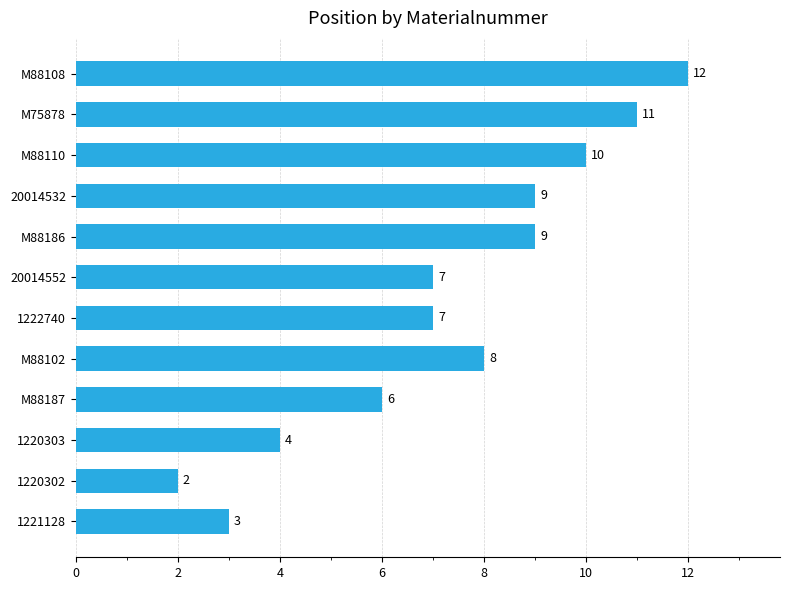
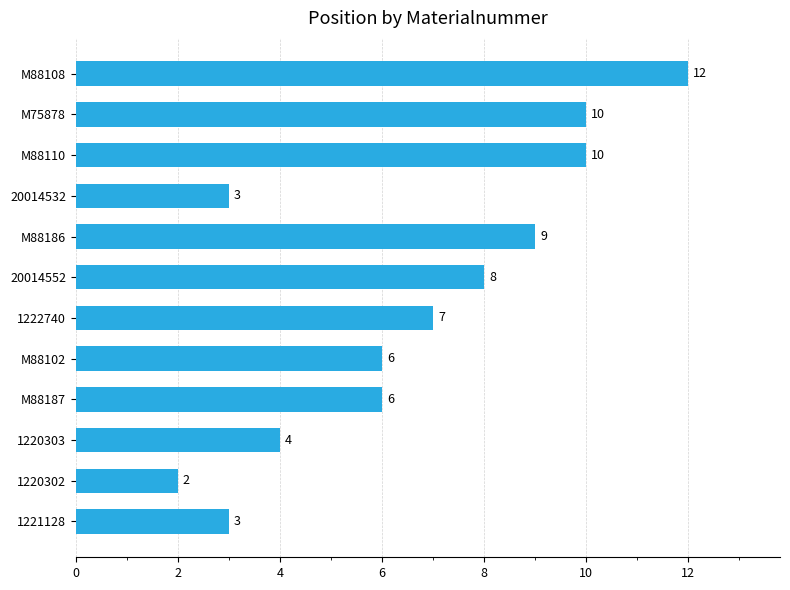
M75878: 11 -> 10
20014532: 9 -> 3
20014552: 7 -> 8
M88102: 8 -> 6
